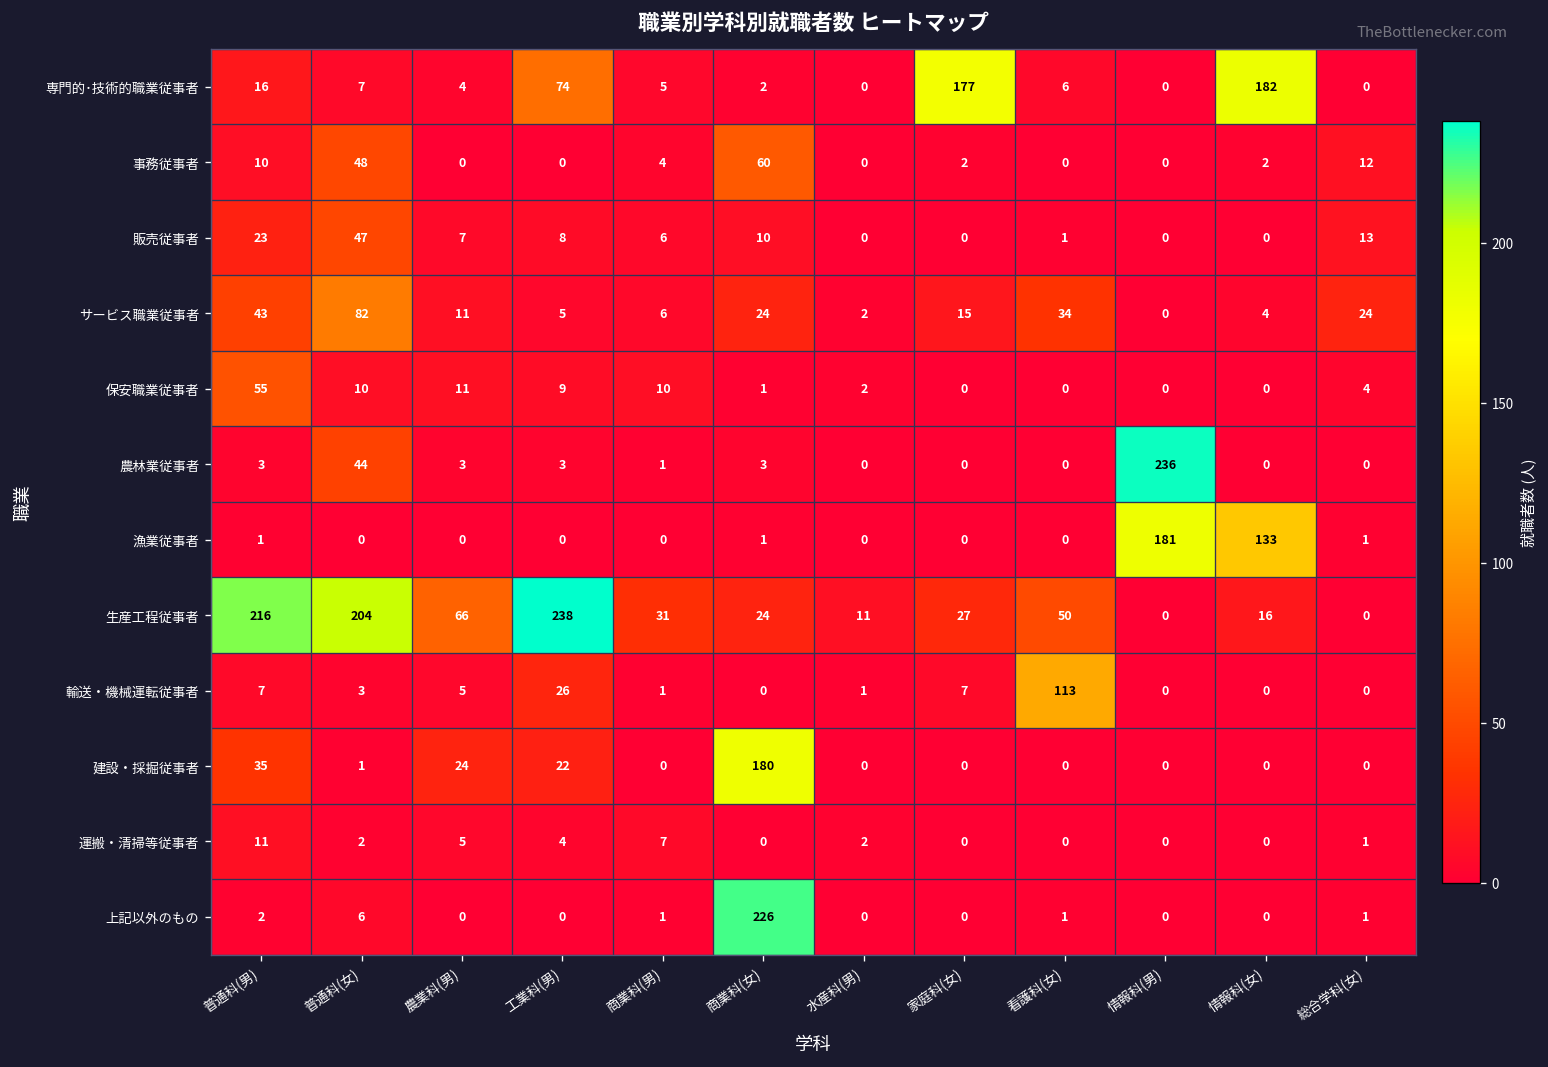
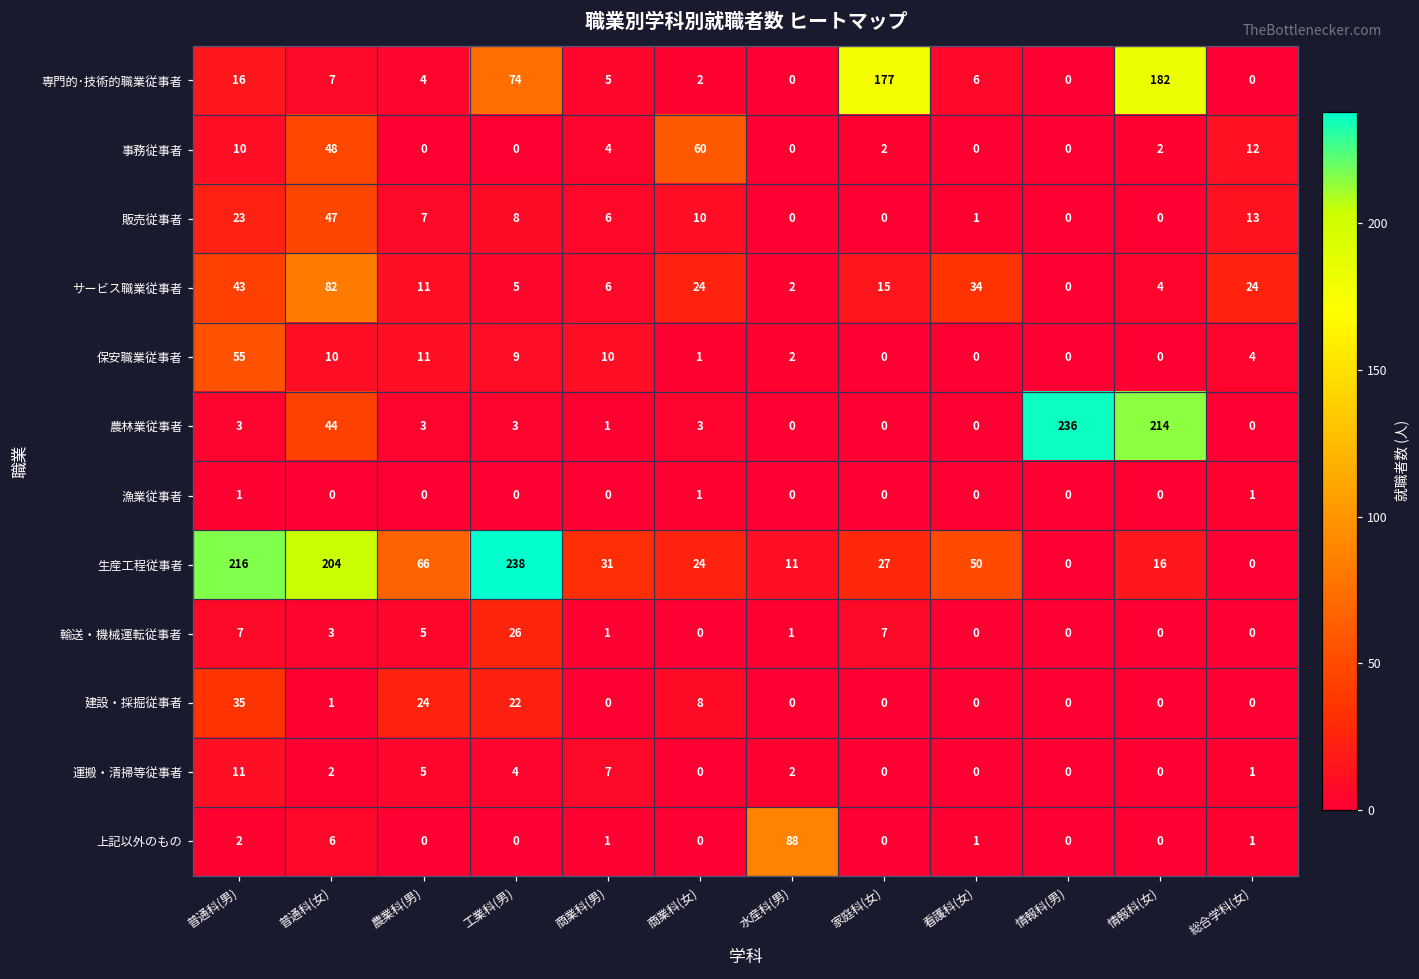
農林業従事者, 情報科(女): 0 -> 214
漁業従事者, 情報科(男): 181 -> 0
漁業従事者, 情報科(女): 133 -> 0
輸送・機械運転従事者, 看護科(女): 113 -> 0
建設・採掘従事者, 商業科(女): 180 -> 8
上記以外のもの, 商業科(女): 226 -> 0
上記以外のもの, 水産科(男): 0 -> 88
